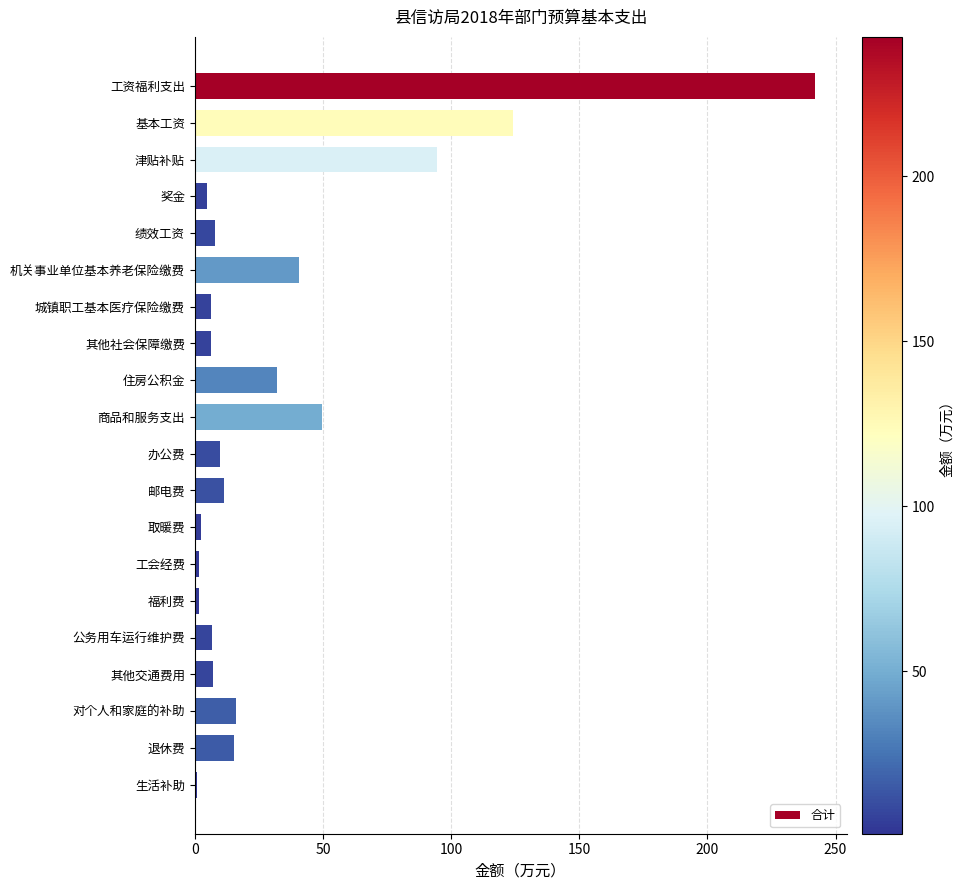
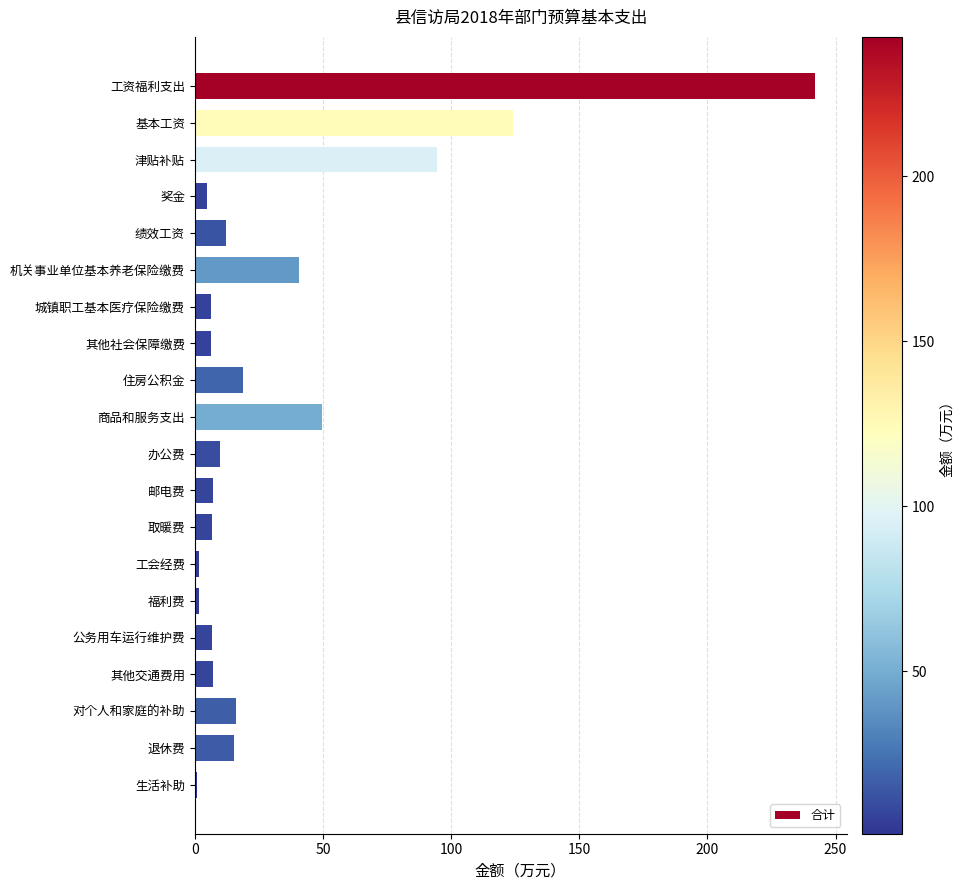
绩效工资: 8 -> 12
住房公积金: 32 -> 19
邮电费: 11 -> 7
取暖费: 3 -> 7
